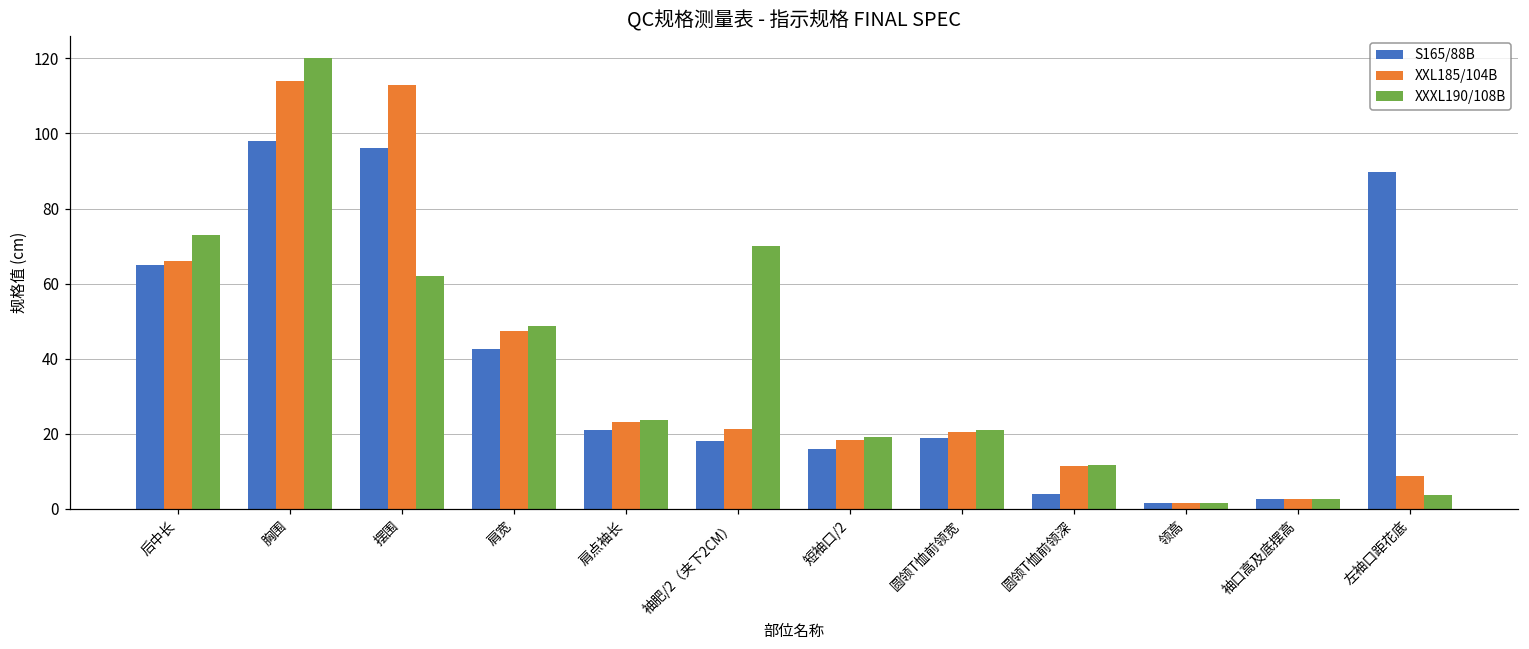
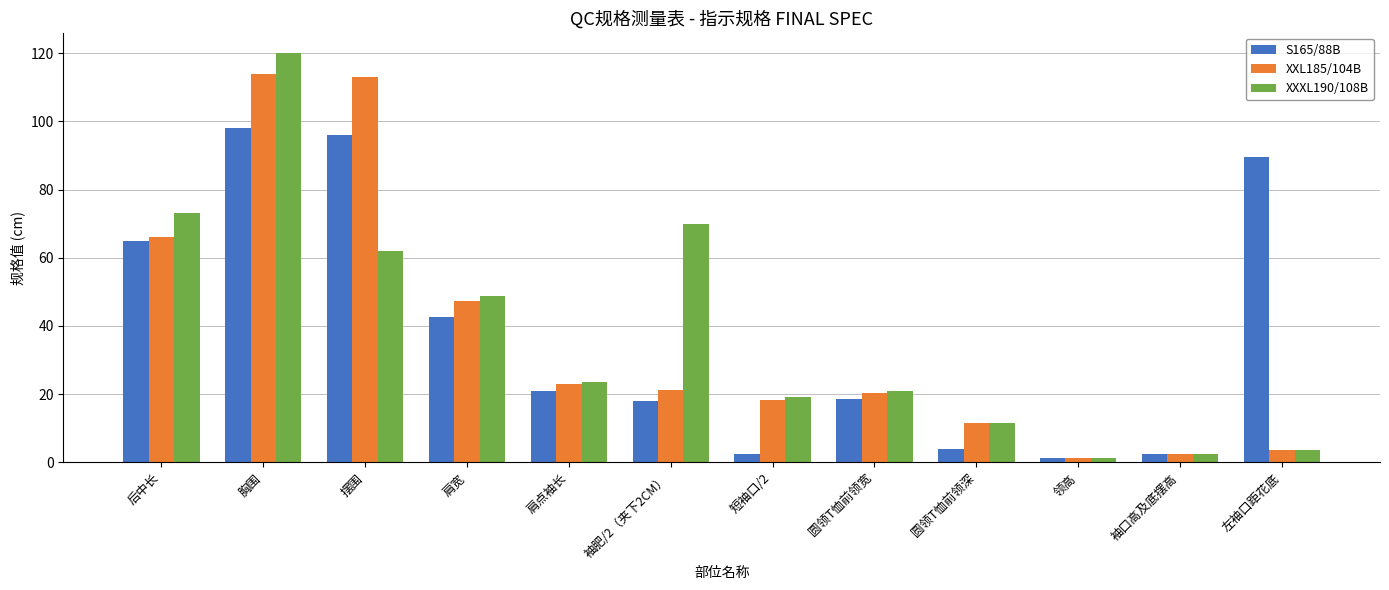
S165/88B, 短袖口/2: 16 -> 2
XXL185/104B, 左袖口距花底: 9 -> 4
